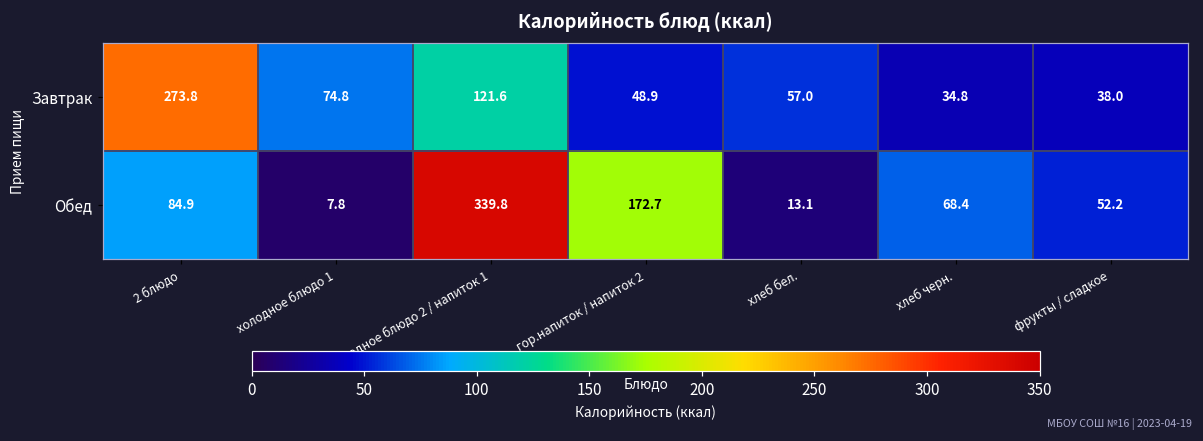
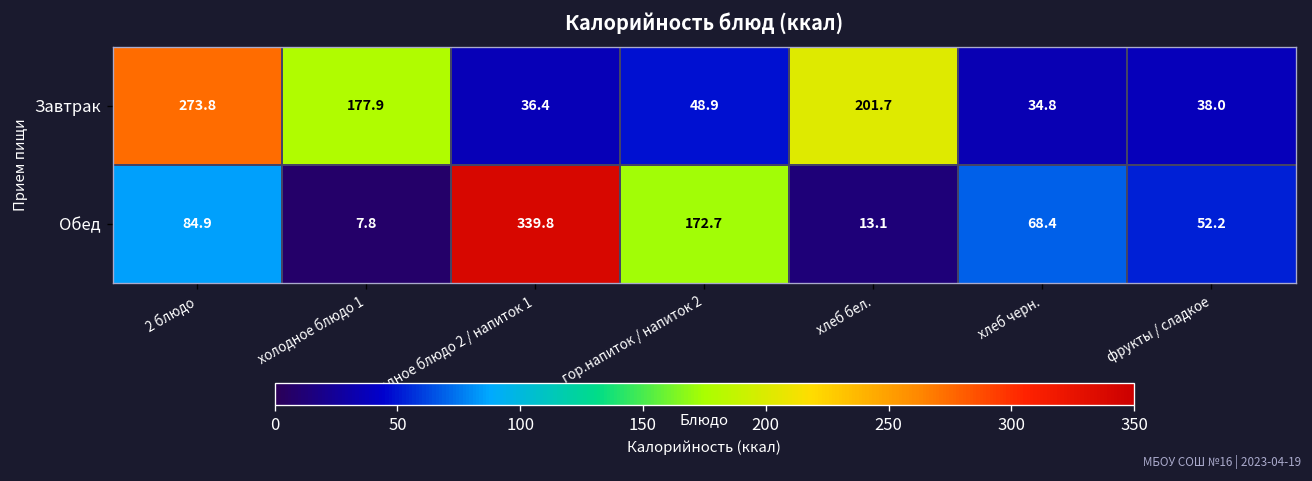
Завтрак, холодное блюдо 1: 74.8 -> 177.9
Завтрак, холодное блюдо 2 / напиток 1: 121.6 -> 36.4
Завтрак, хлеб бел.: 57.0 -> 201.7
